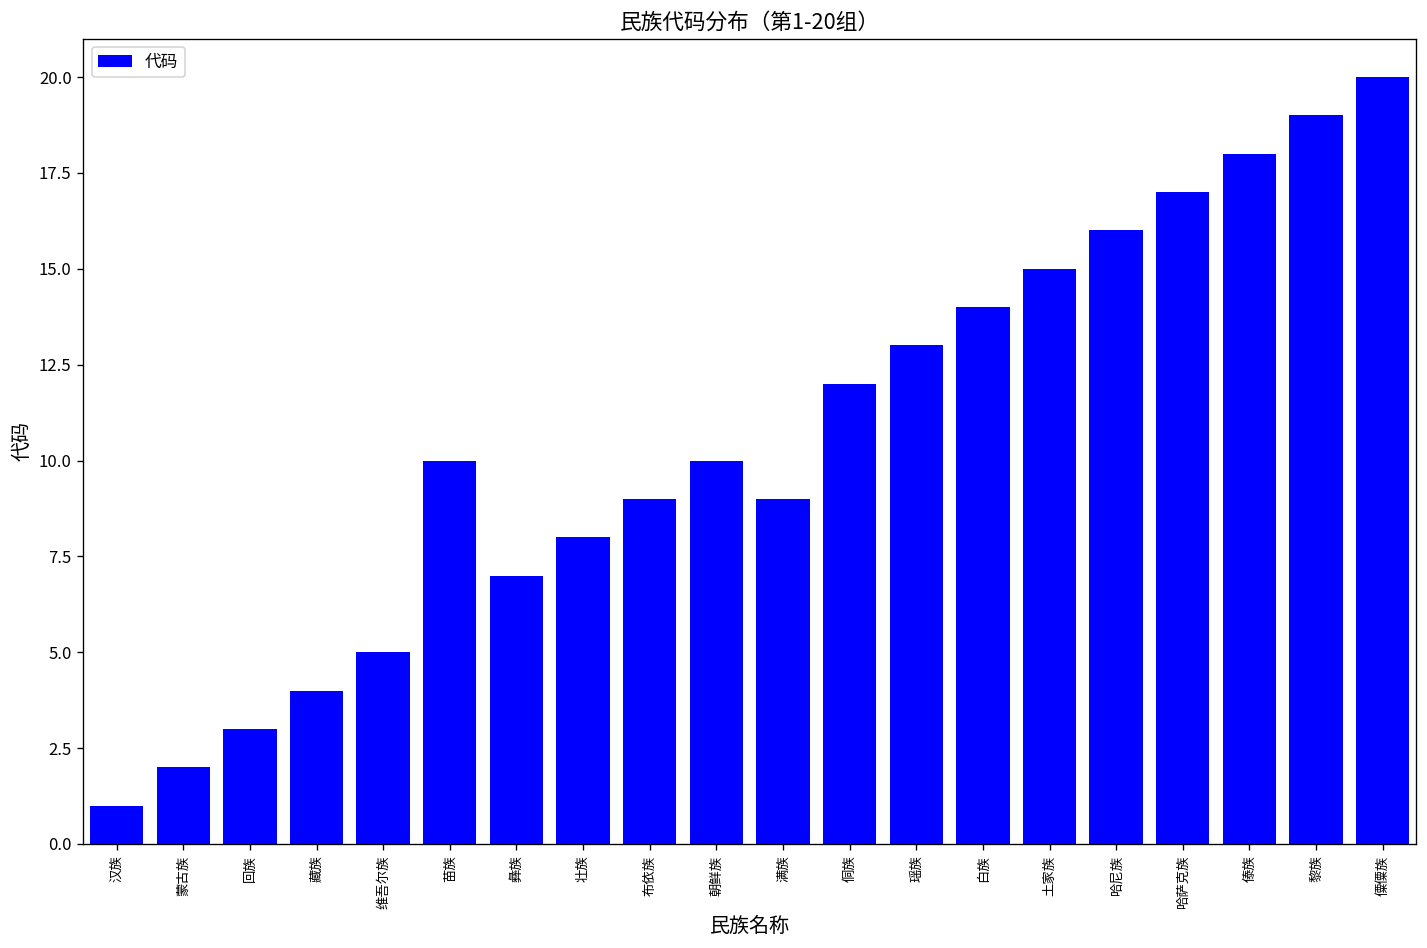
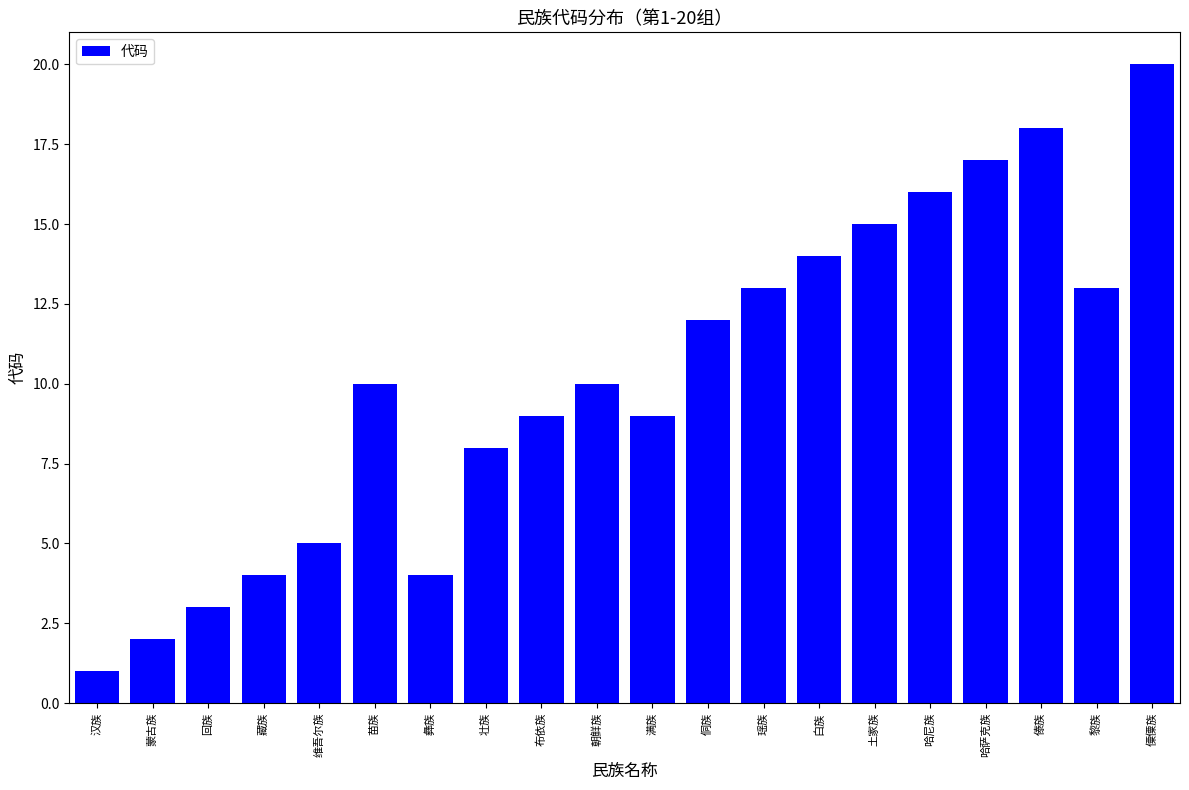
彝族: 7 -> 4
黎族: 19 -> 13
